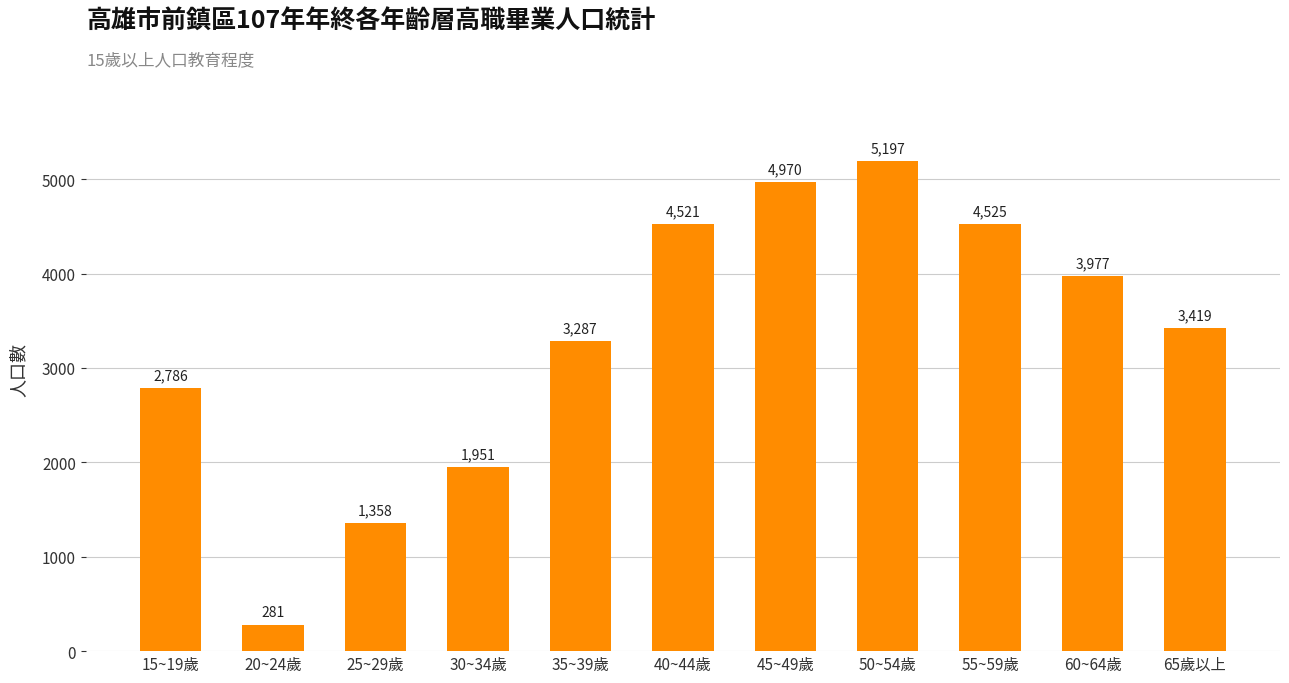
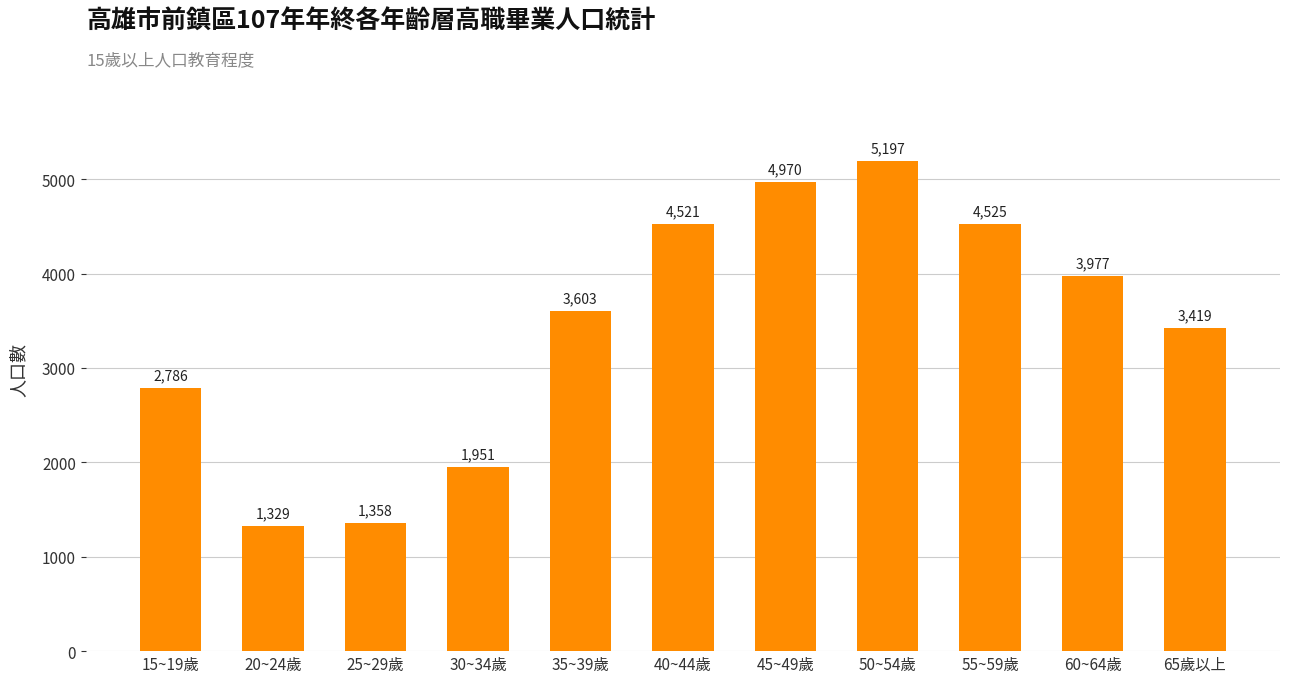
20~24歲: 281 -> 1,329
35~39歲: 3,287 -> 3,603
